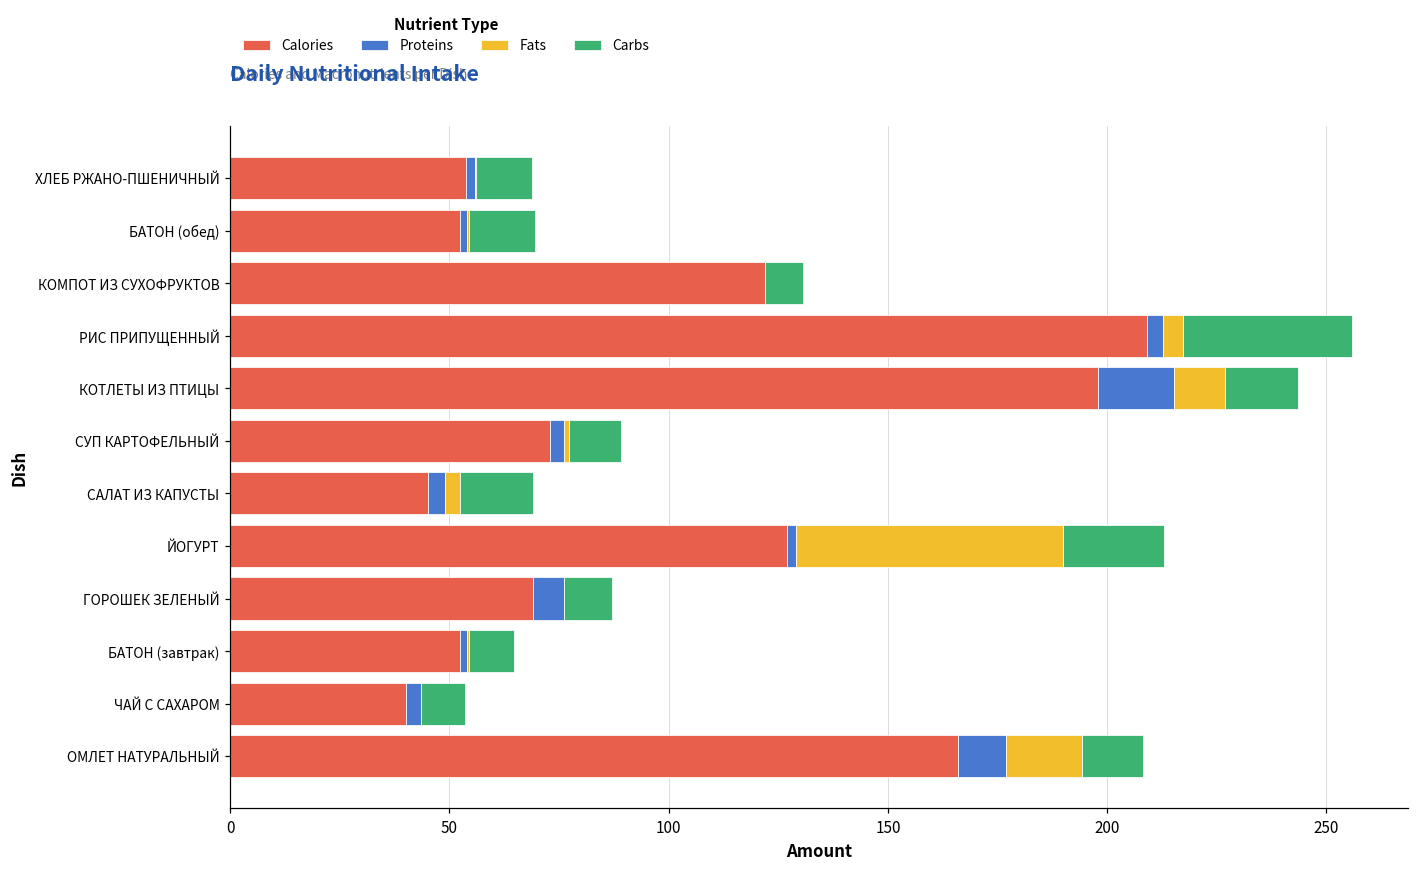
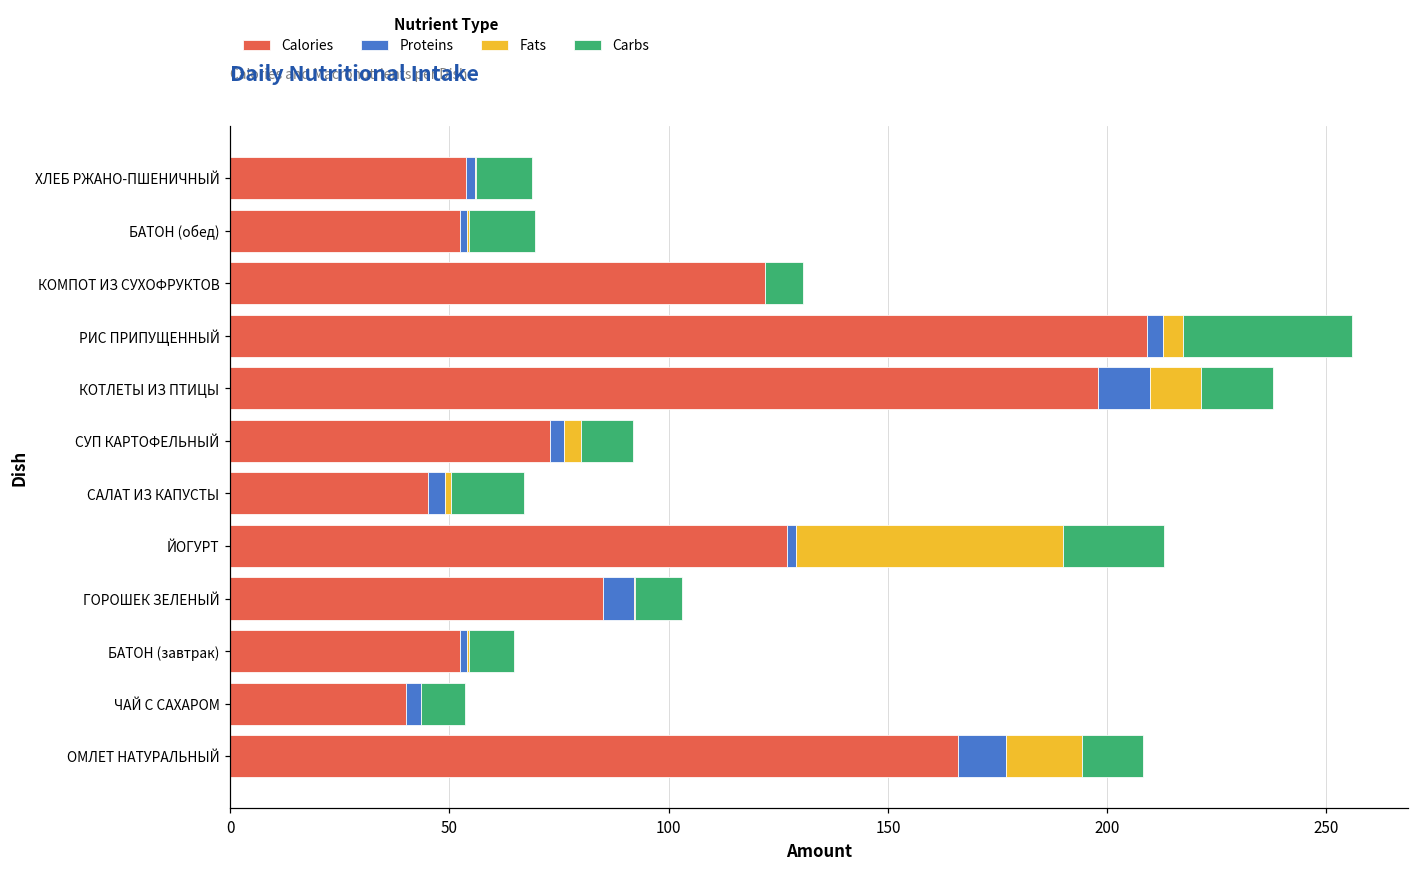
Proteins, КОТЛЕТЫ ИЗ ПТИЦЫ: 17 -> 12
Fats, СУП КАРТОФЕЛЬНЫЙ: 1 -> 4
Fats, САЛАТ ИЗ КАПУСТЫ: 4 -> 1
Calories, ГОРОШЕК ЗЕЛЕНЫЙ: 69 -> 85
